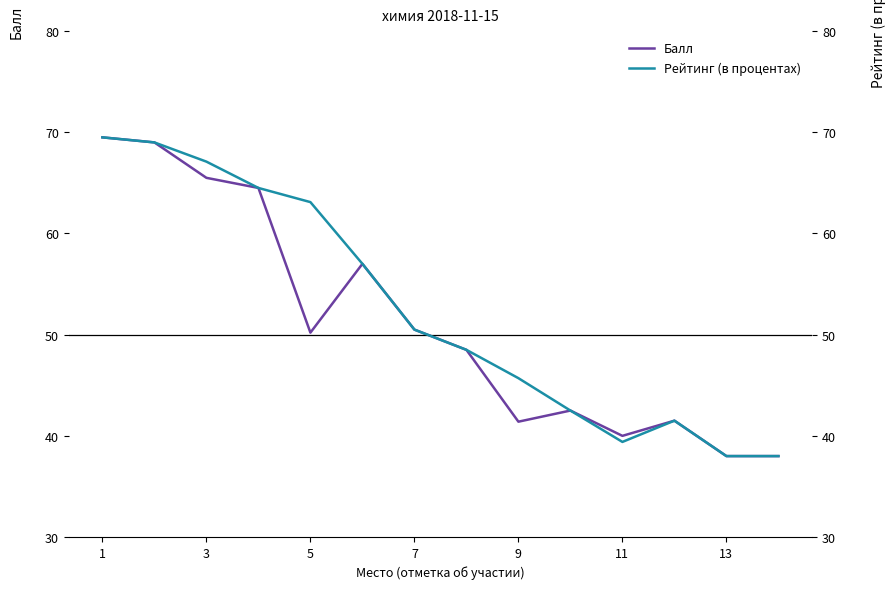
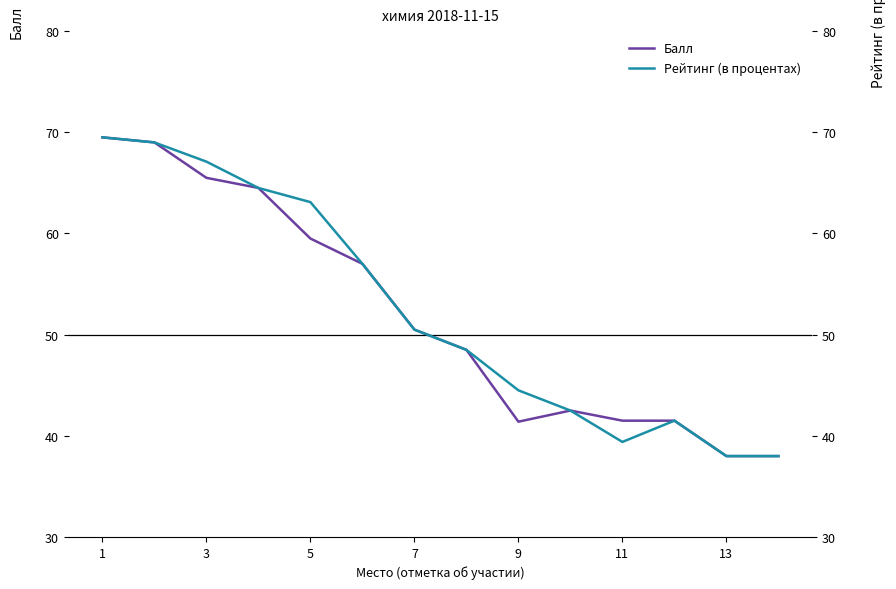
Балл, 5: 50.2 -> 59.5
Балл, 11: 40.0 -> 41.5
Рейтинг (в процентах), 9: 45.7 -> 44.5
